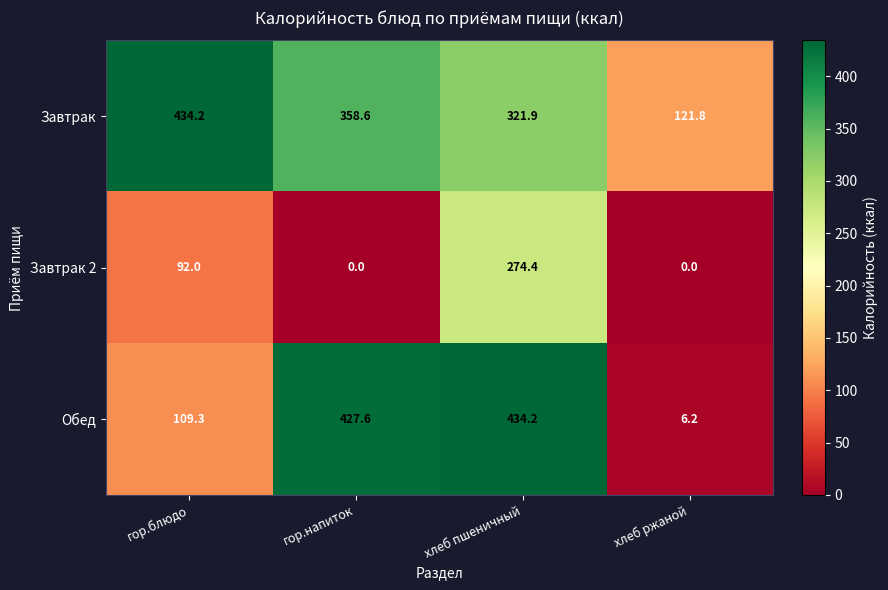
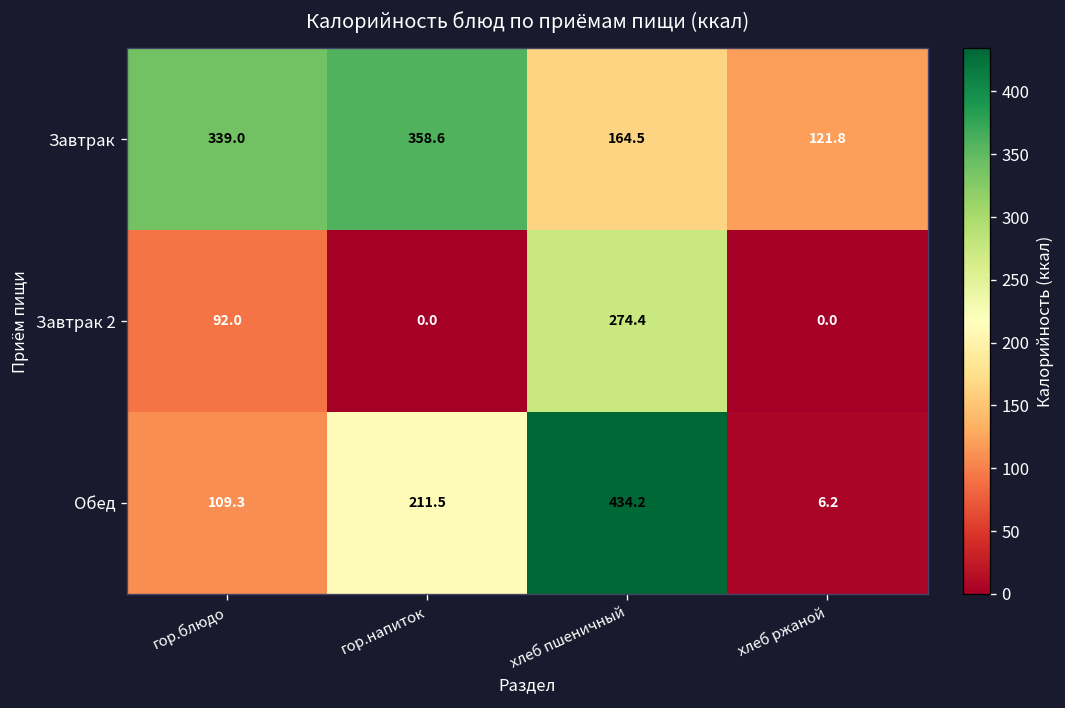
Завтрак, гор.блюдо: 434.2 -> 339.0
Завтрак, хлеб пшеничный: 321.9 -> 164.5
Обед, гор.напиток: 427.6 -> 211.5
